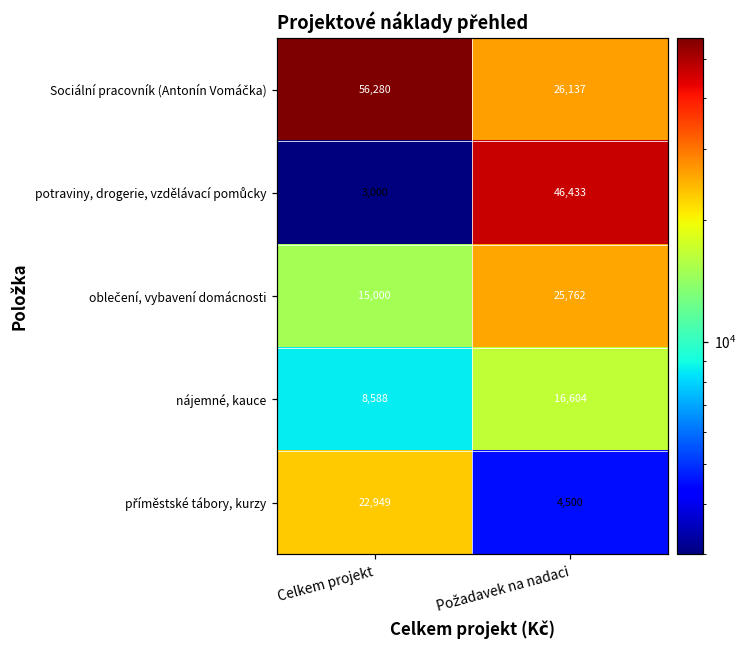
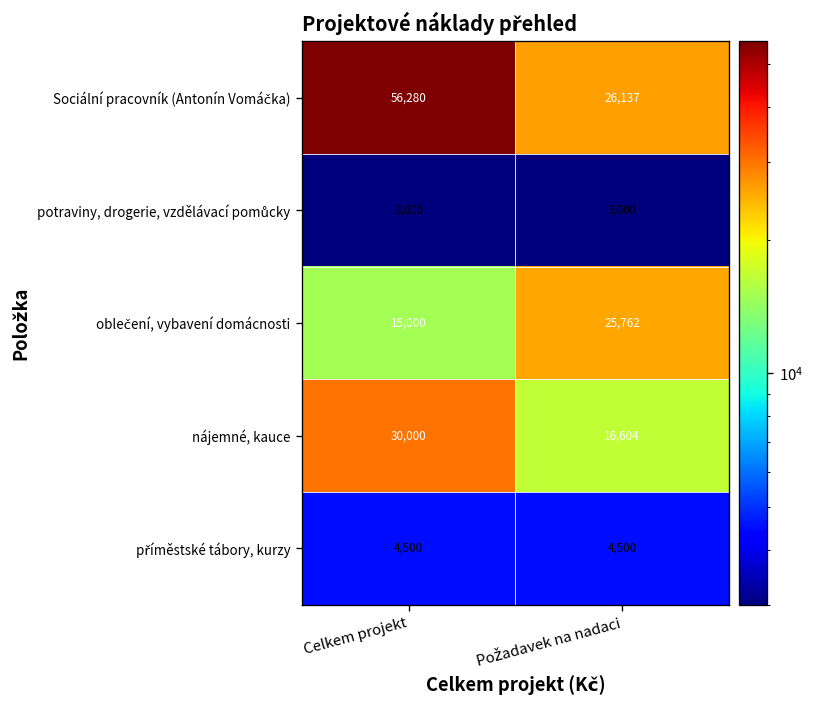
potraviny, drogerie, vzdělávací pomůcky, Požadavek na nadaci: 46,433 -> 3,000
nájemné, kauce, Celkem projekt: 8,588 -> 30,000
příměstské tábory, kurzy, Celkem projekt: 22,949 -> 4,500
